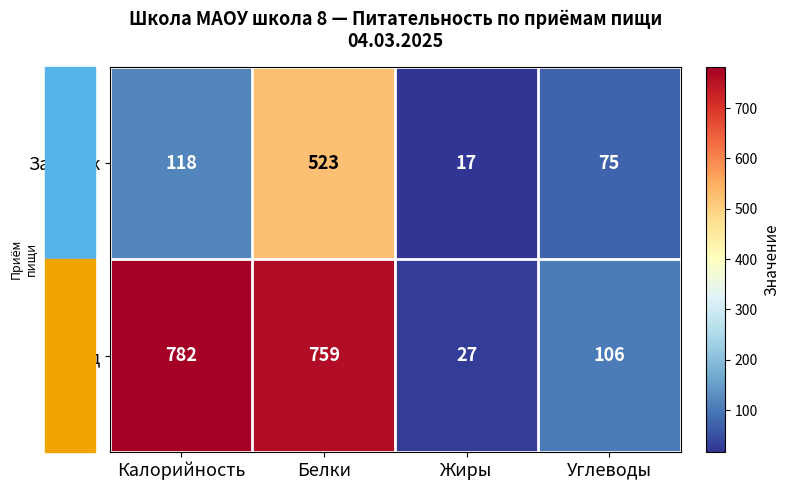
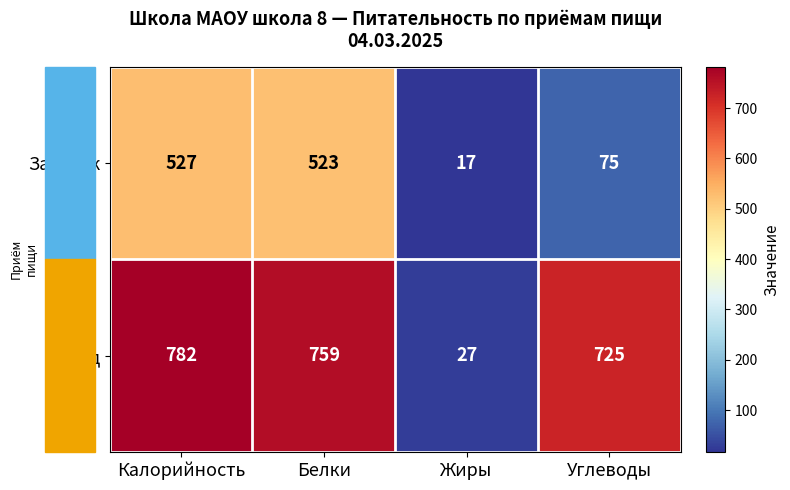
Завтрак, Калорийность: 118 -> 527
Обед, Углеводы: 106 -> 725
